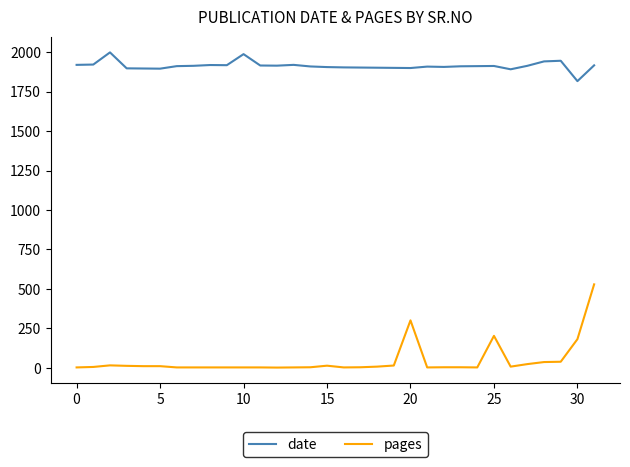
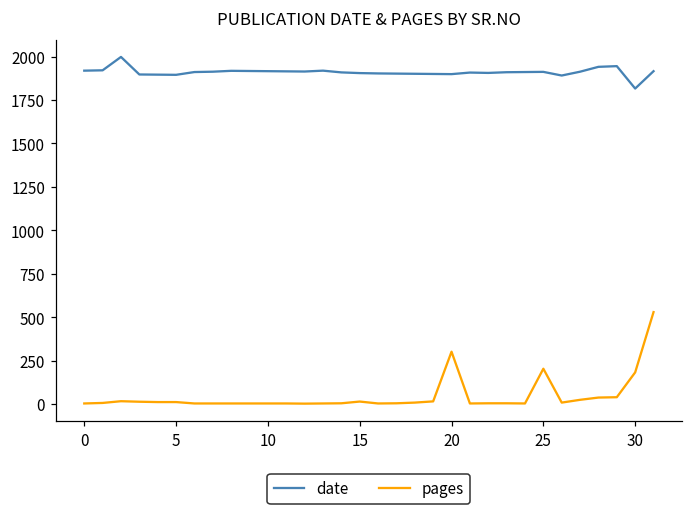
date, 10: 1990 -> 1920
